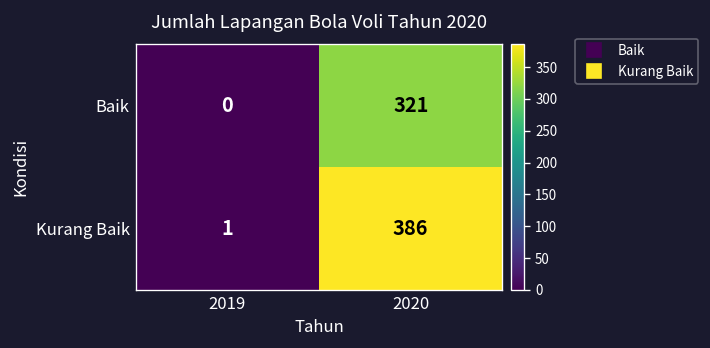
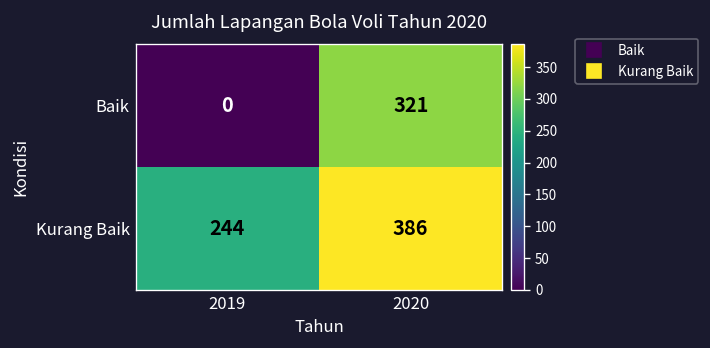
Kurang Baik, 2019: 1 -> 244
